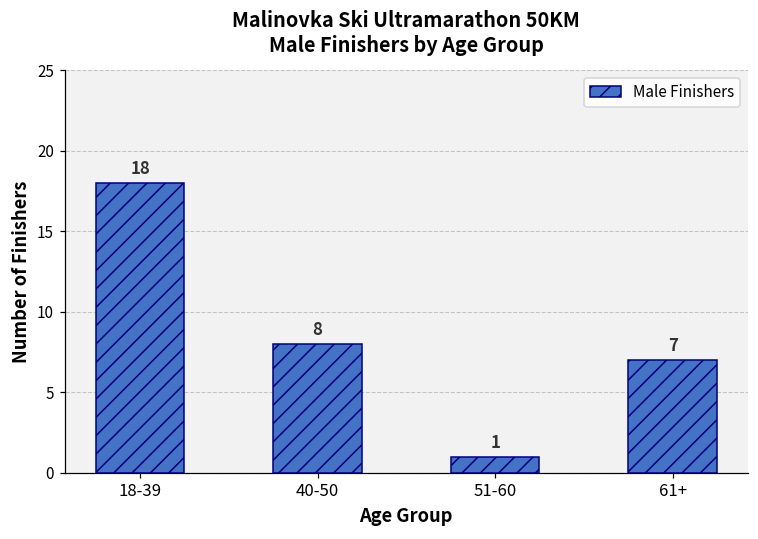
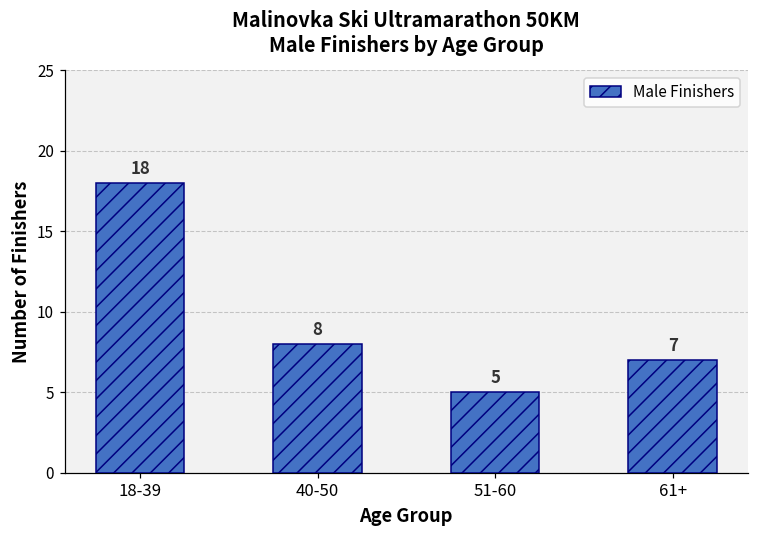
51-60: 1 -> 5
